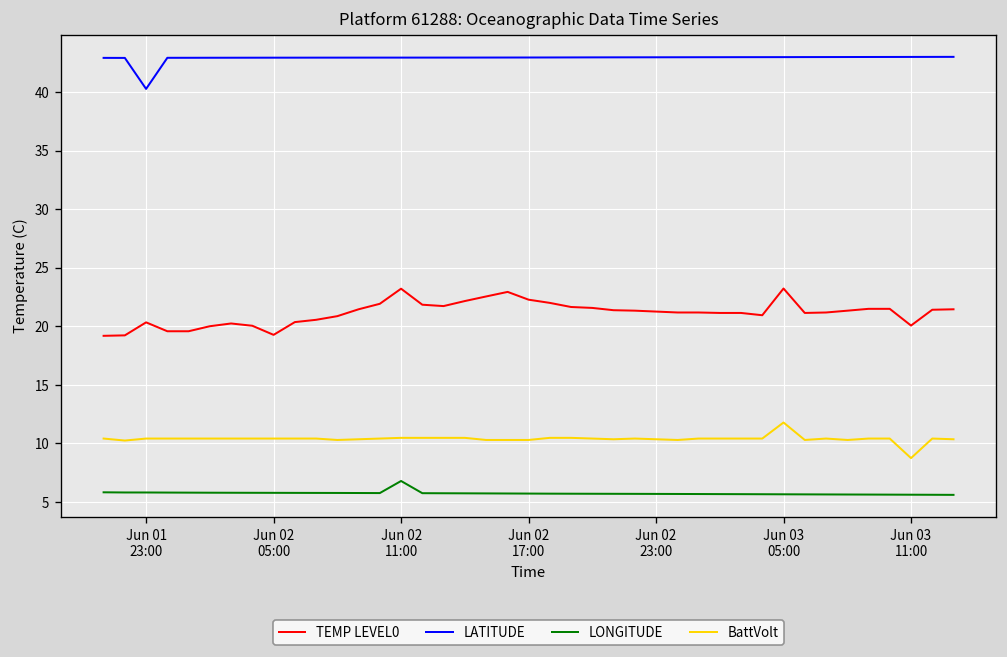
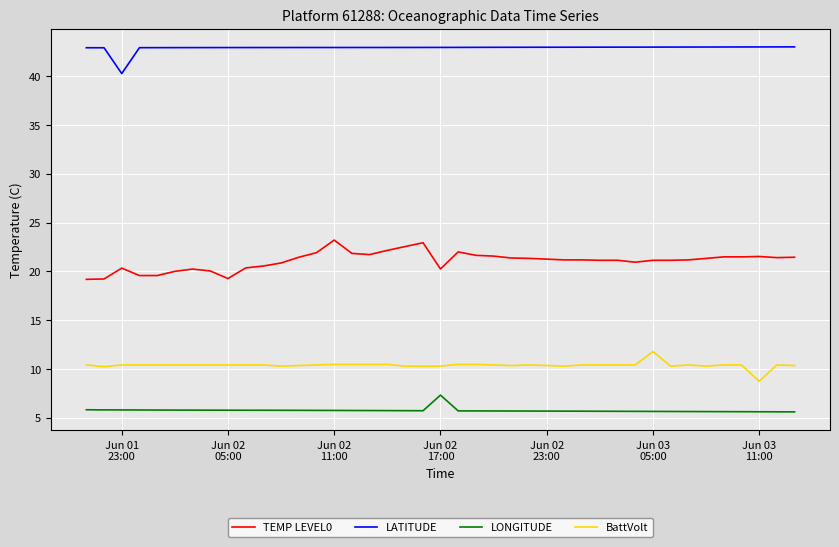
LONGITUDE, Jun 02 11:00: 7 -> 6
TEMP LEVEL0, Jun 02 17:00: 22 -> 20
LONGITUDE, Jun 02 17:00: 6 -> 7
TEMP LEVEL0, Jun 03 05:00: 23 -> 21
TEMP LEVEL0, Jun 03 11:00: 20 -> 22
